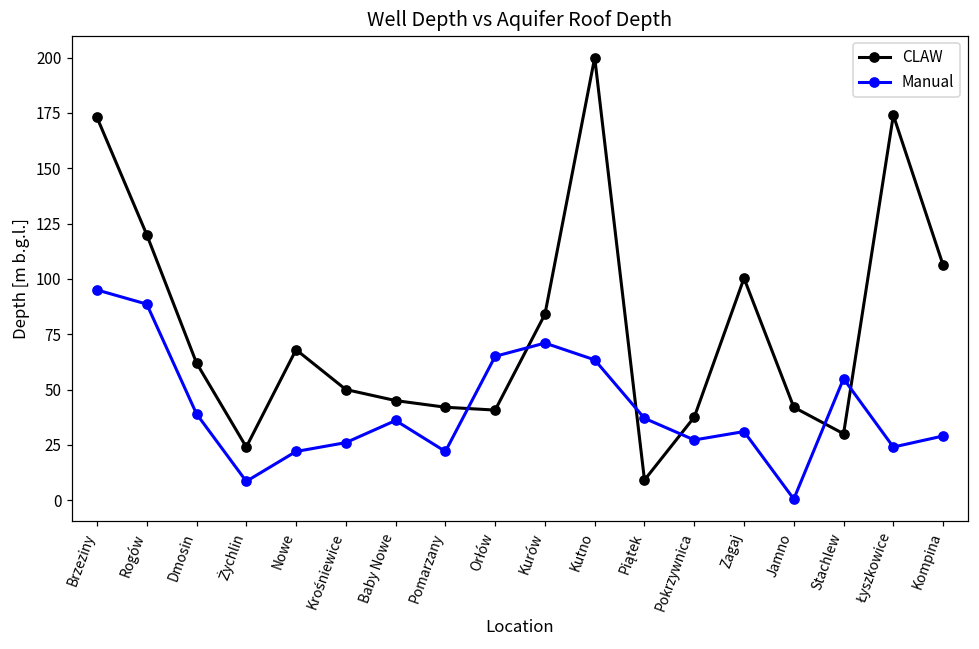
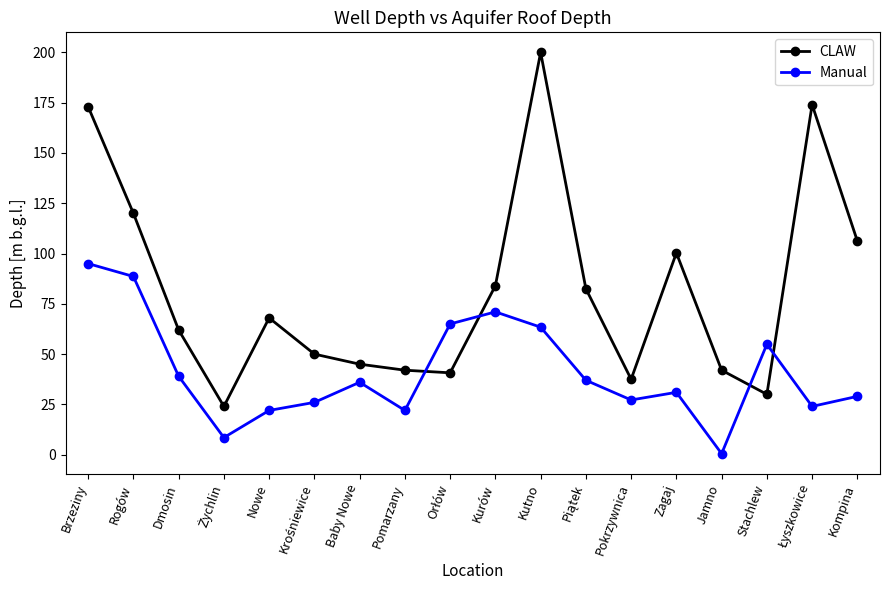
CLAW, Piątek: 9 -> 83
